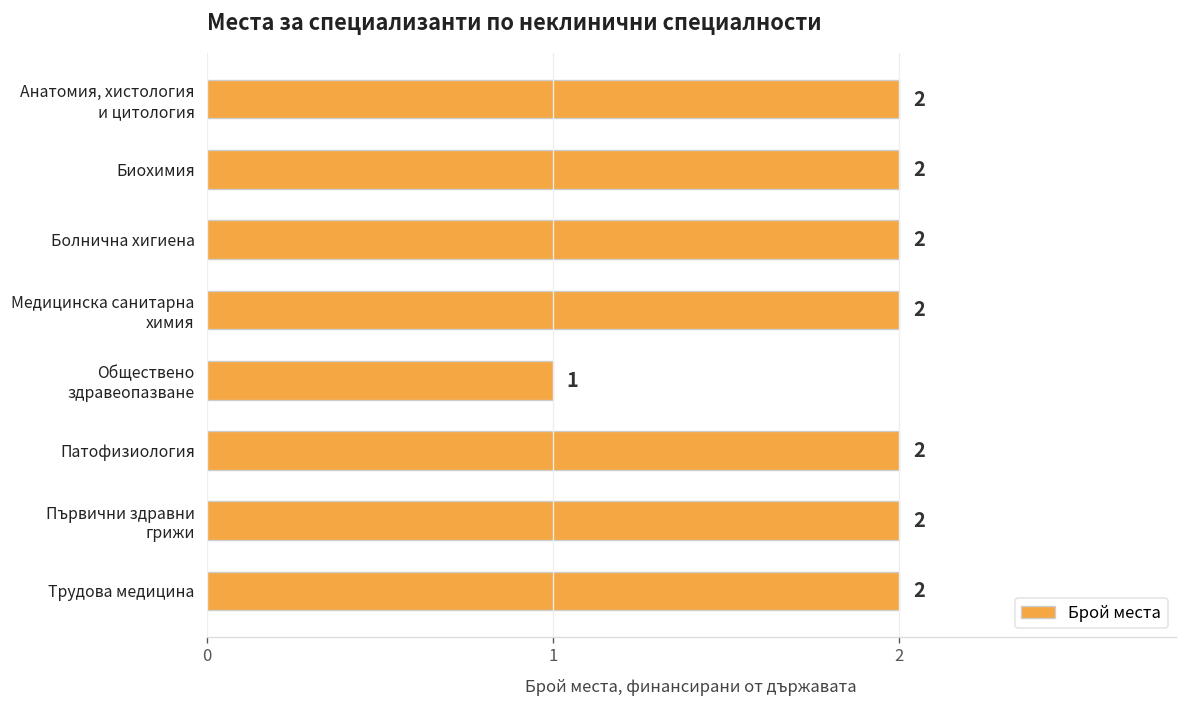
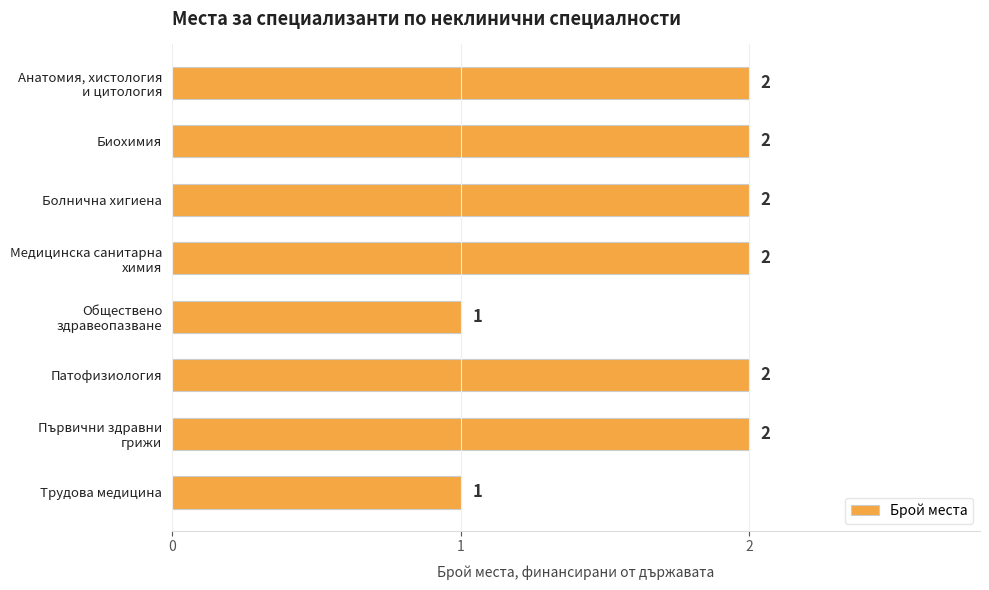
Трудова медицина: 2 -> 1
